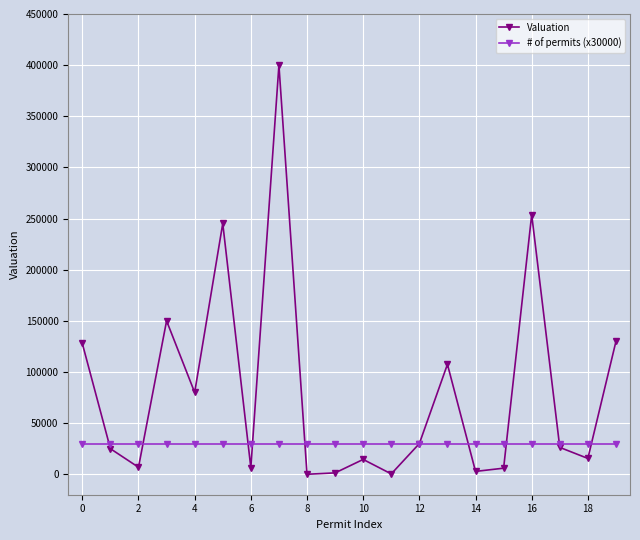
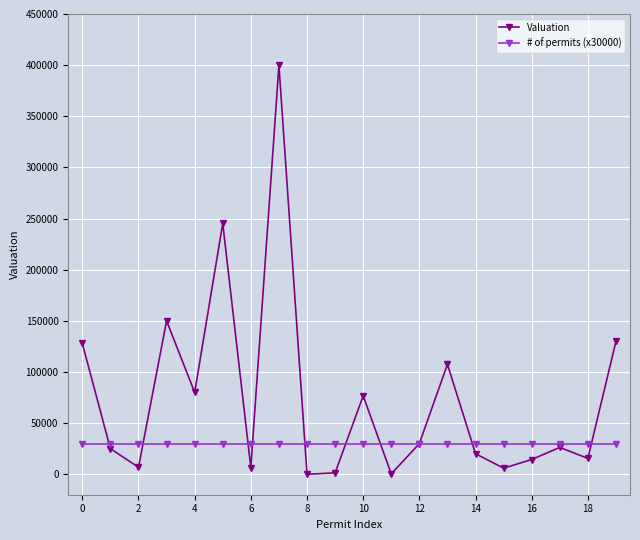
Valuation, 10: 15000 -> 77000
Valuation, 14: 3000 -> 20000
Valuation, 16: 254000 -> 14000
